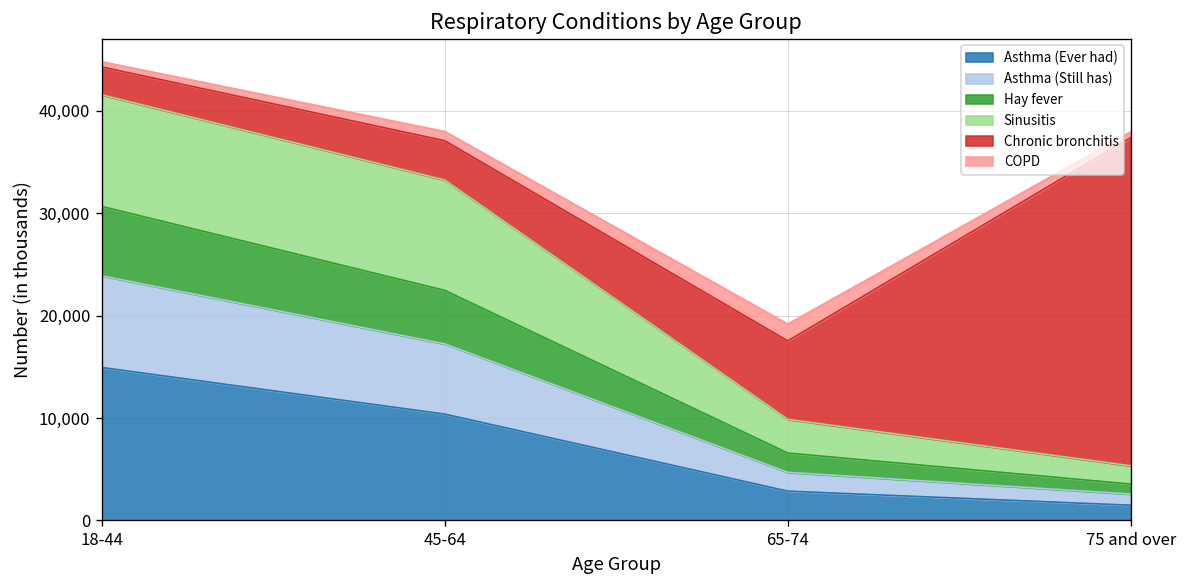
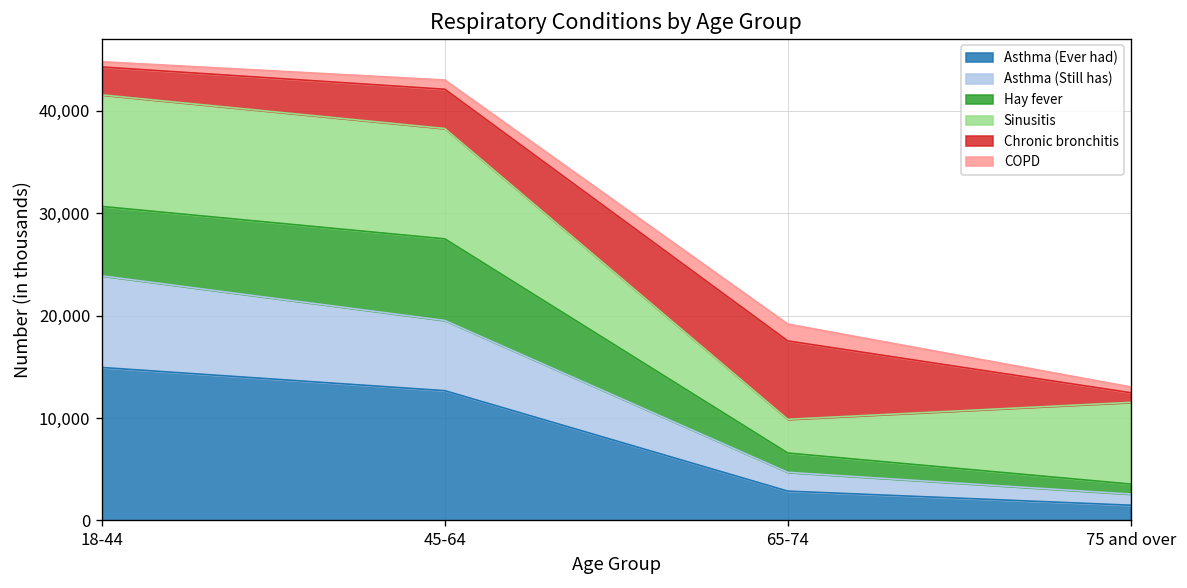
Asthma (Ever had), 45-64: 10,000 -> 13,000
Hay fever, 45-64: 5,000 -> 8,000
Sinusitis, 75 and over: 2,000 -> 8,000
Chronic bronchitis, 75 and over: 32,000 -> 1,000
